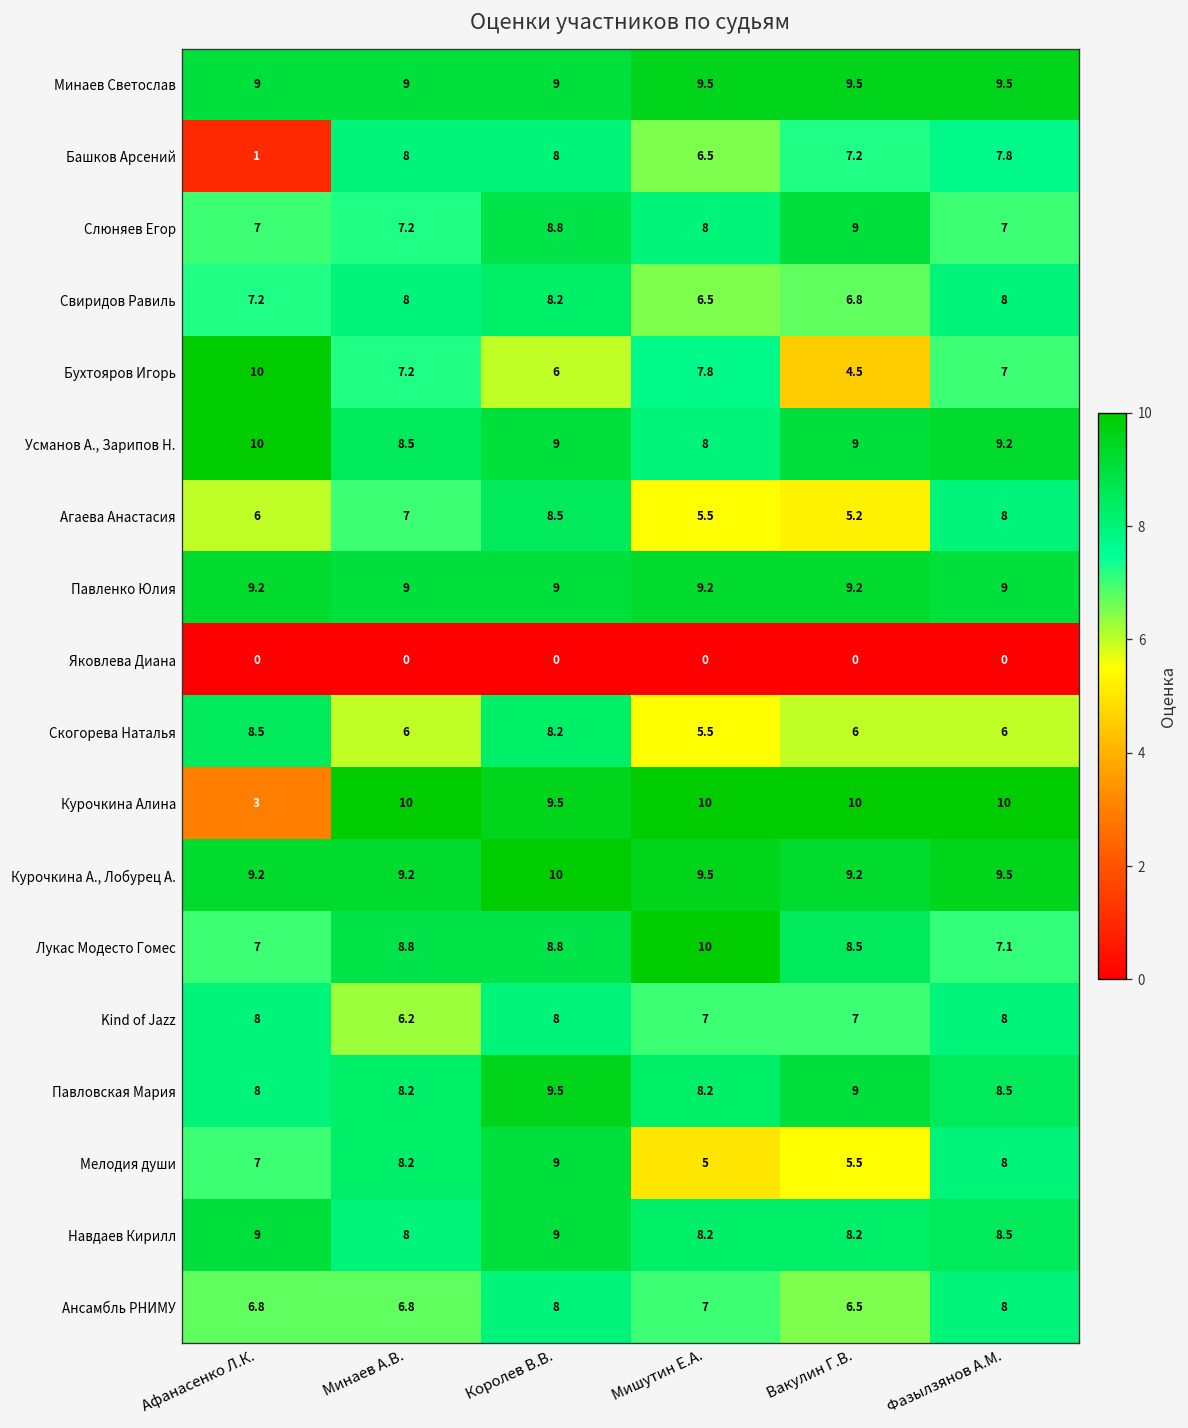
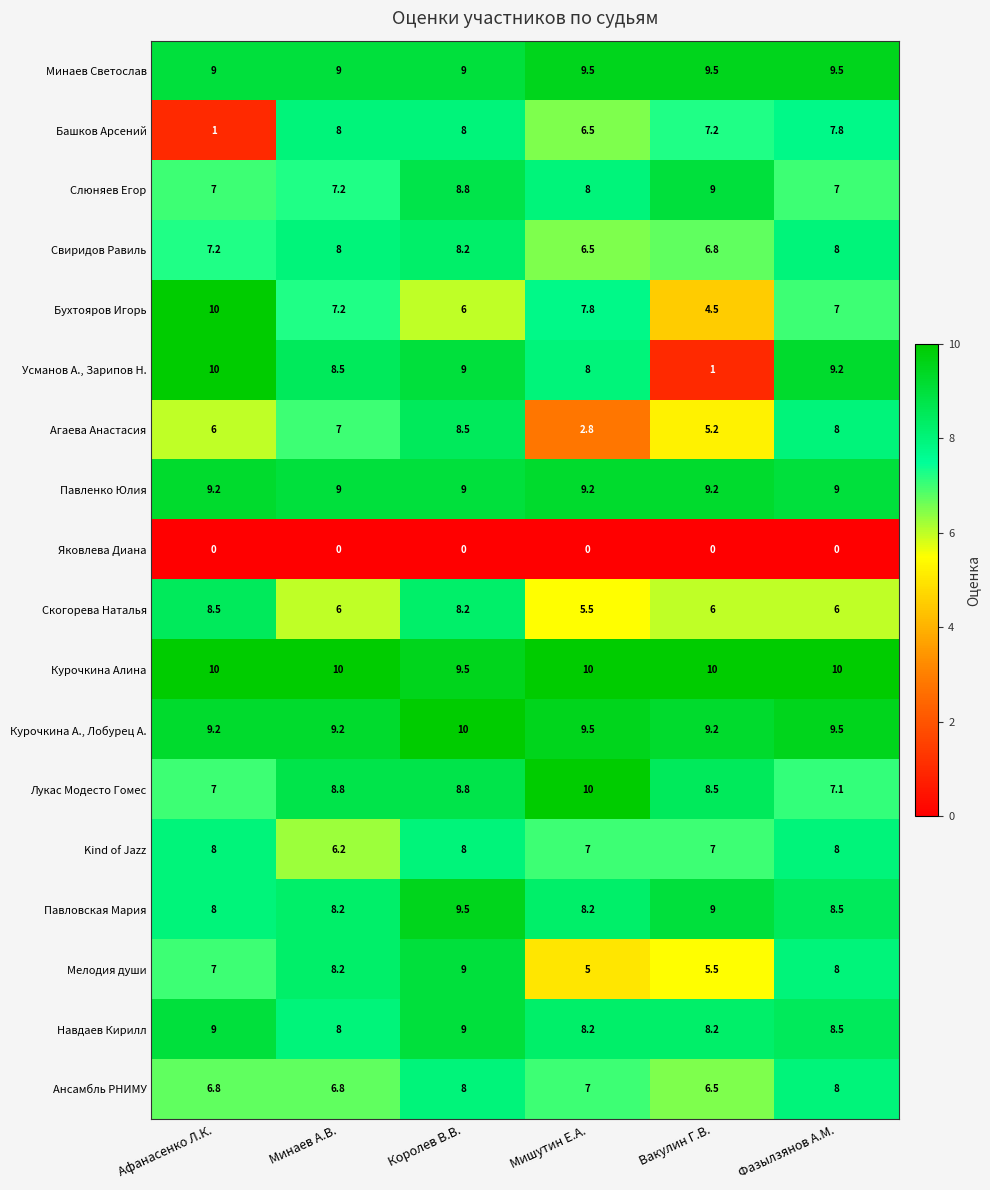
Усманов А., Зарипов Н., Вакулин Г.В.: 9 -> 1
Агаева Анастасия, Мишутин Е.А.: 5.5 -> 2.8
Курочкина Алина, Афанасенко Л.К.: 3 -> 10
